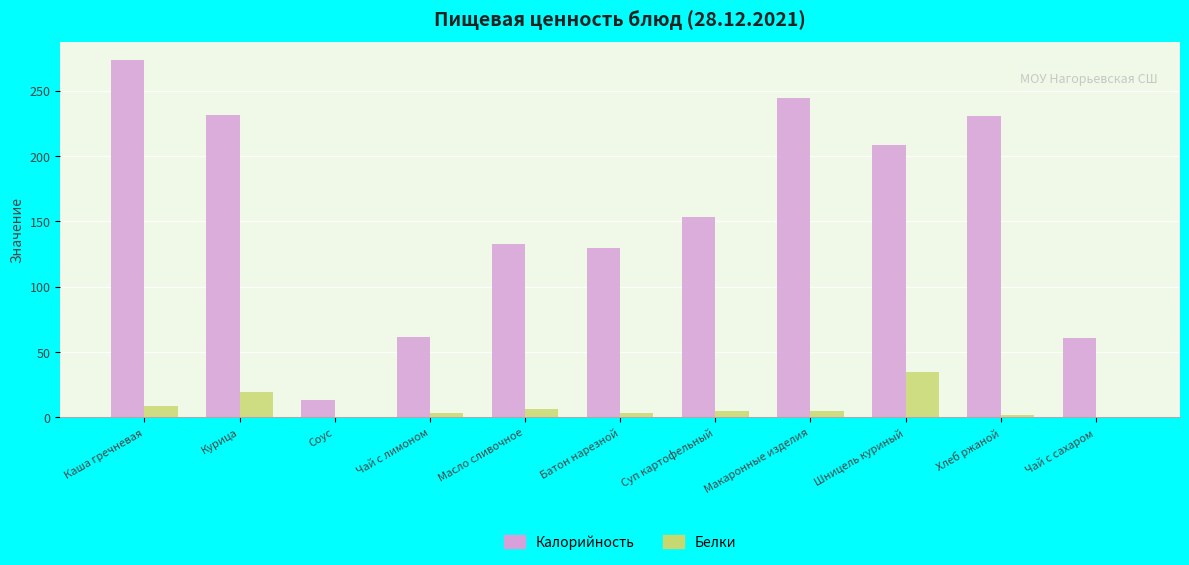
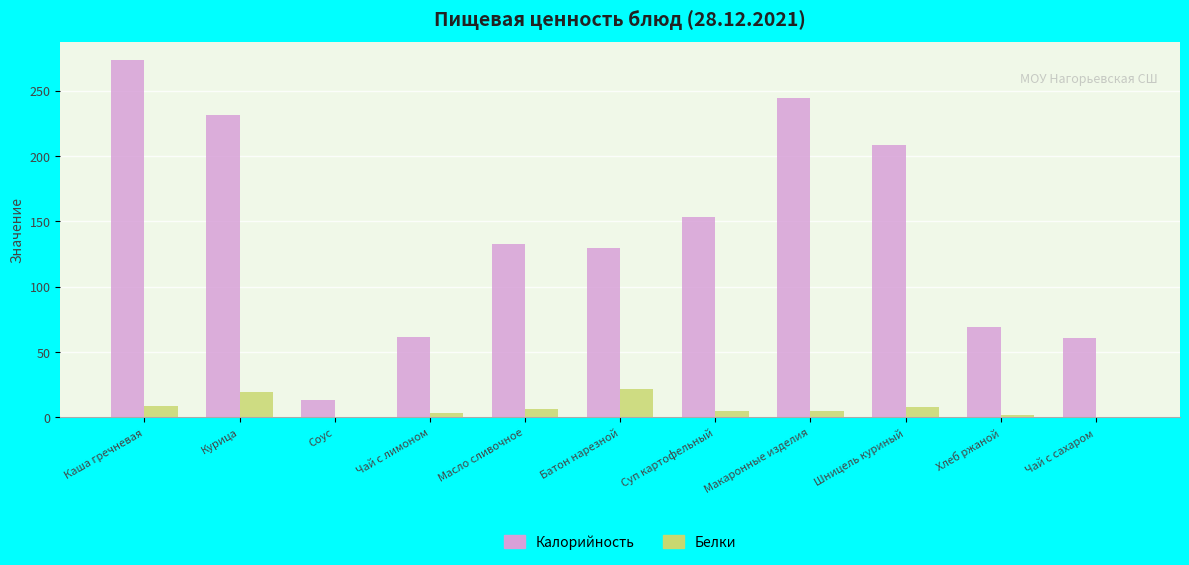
Белки, Батон нарезной: 3 -> 21
Белки, Шницель куриный: 35 -> 8
Калорийность, Хлеб ржаной: 231 -> 69
